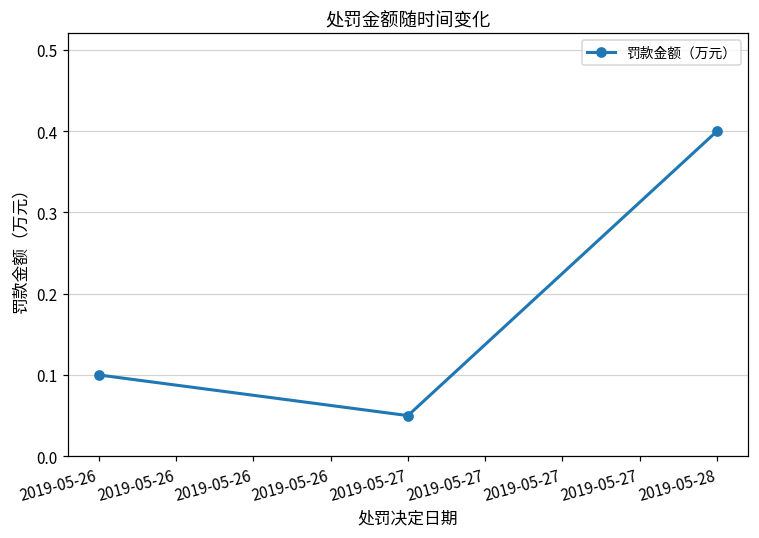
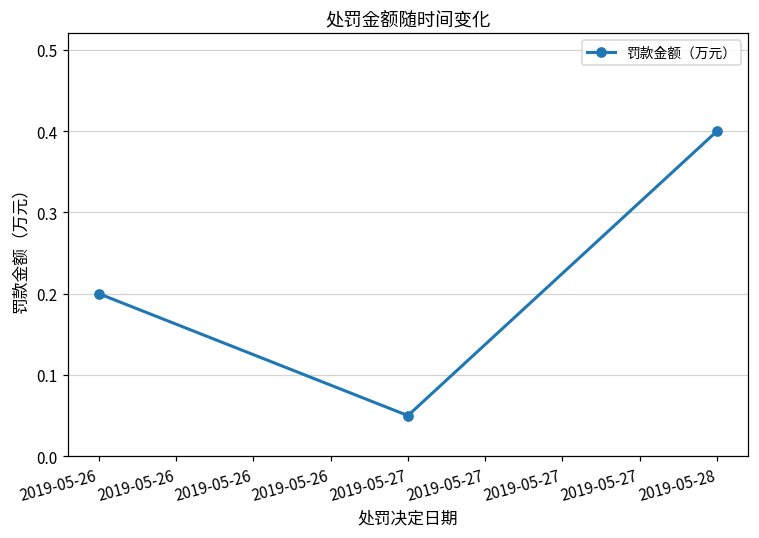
2019-05-26: 0.1 -> 0.2
